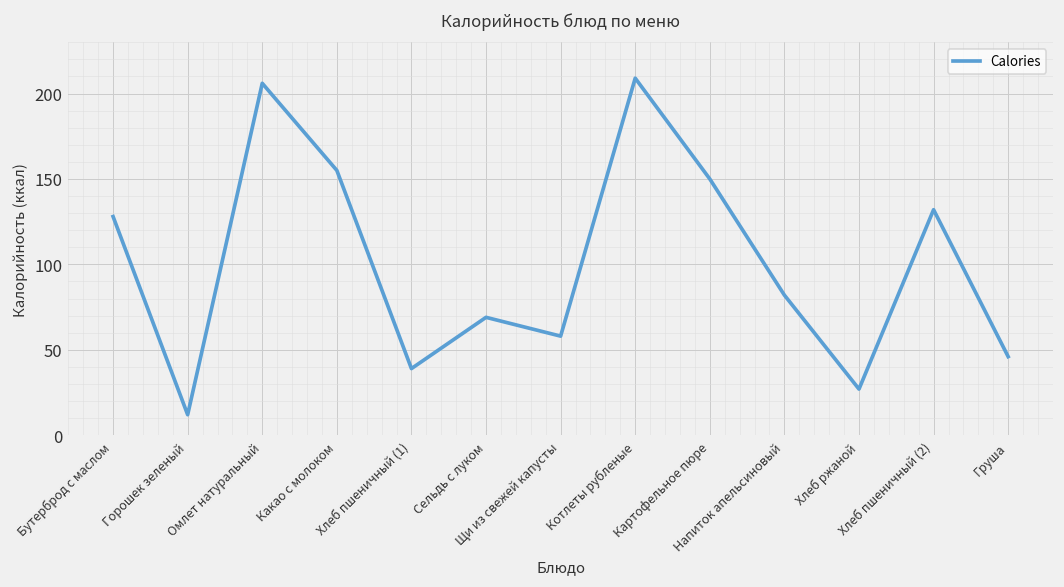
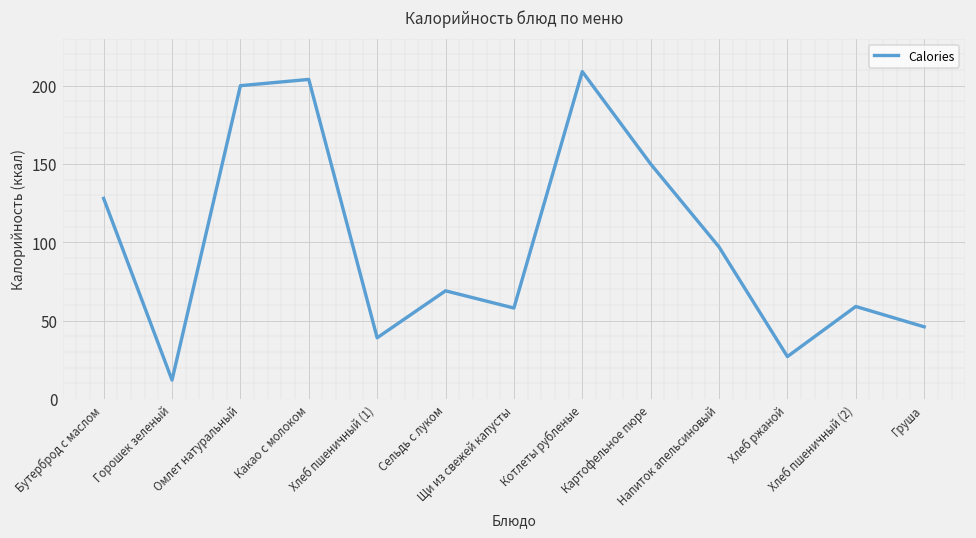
Омлет натуральный: 206 -> 200
Какао с молоком: 155 -> 204
Напиток апельсиновый: 82 -> 97
Хлеб пшеничный (2): 132 -> 59
